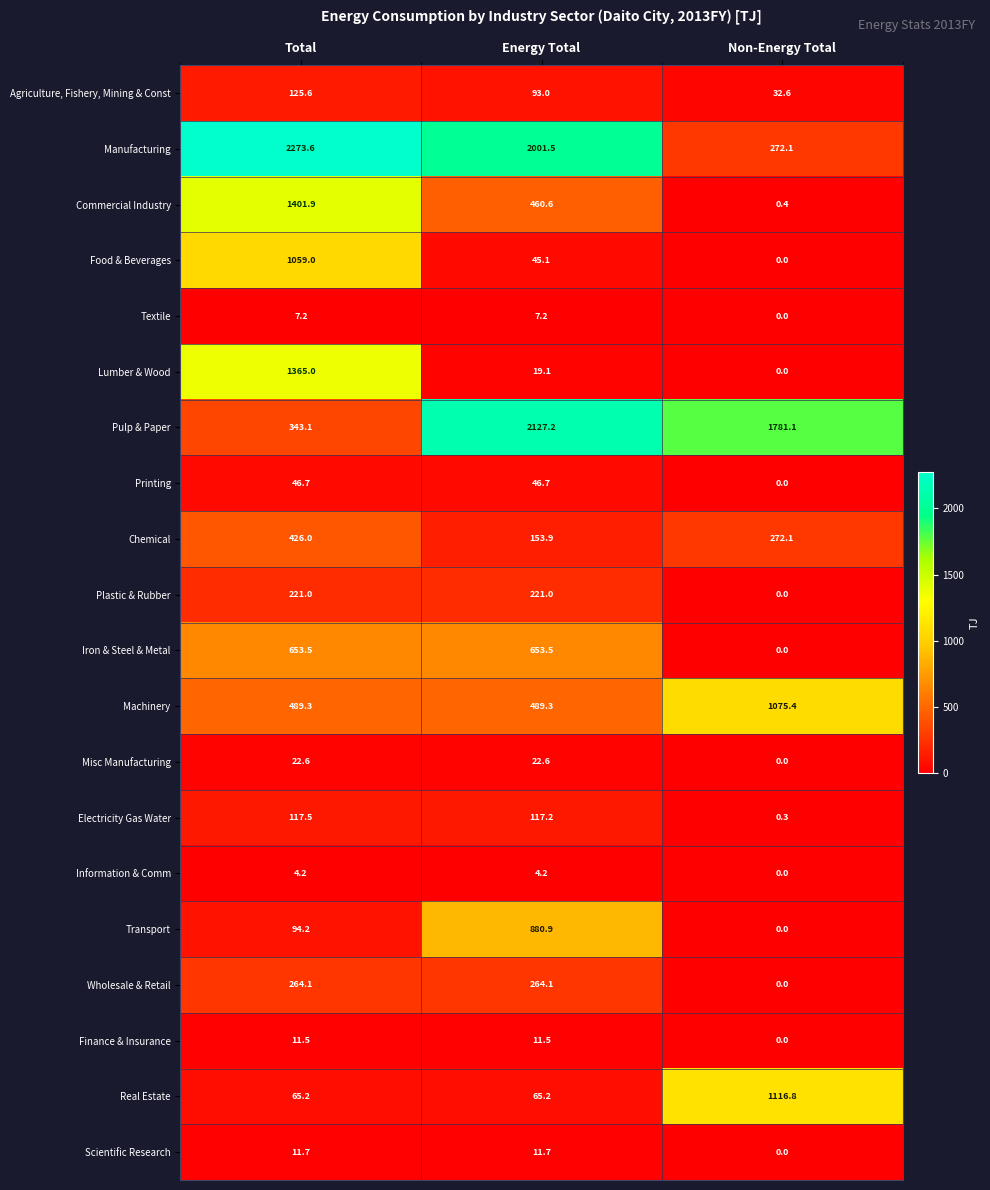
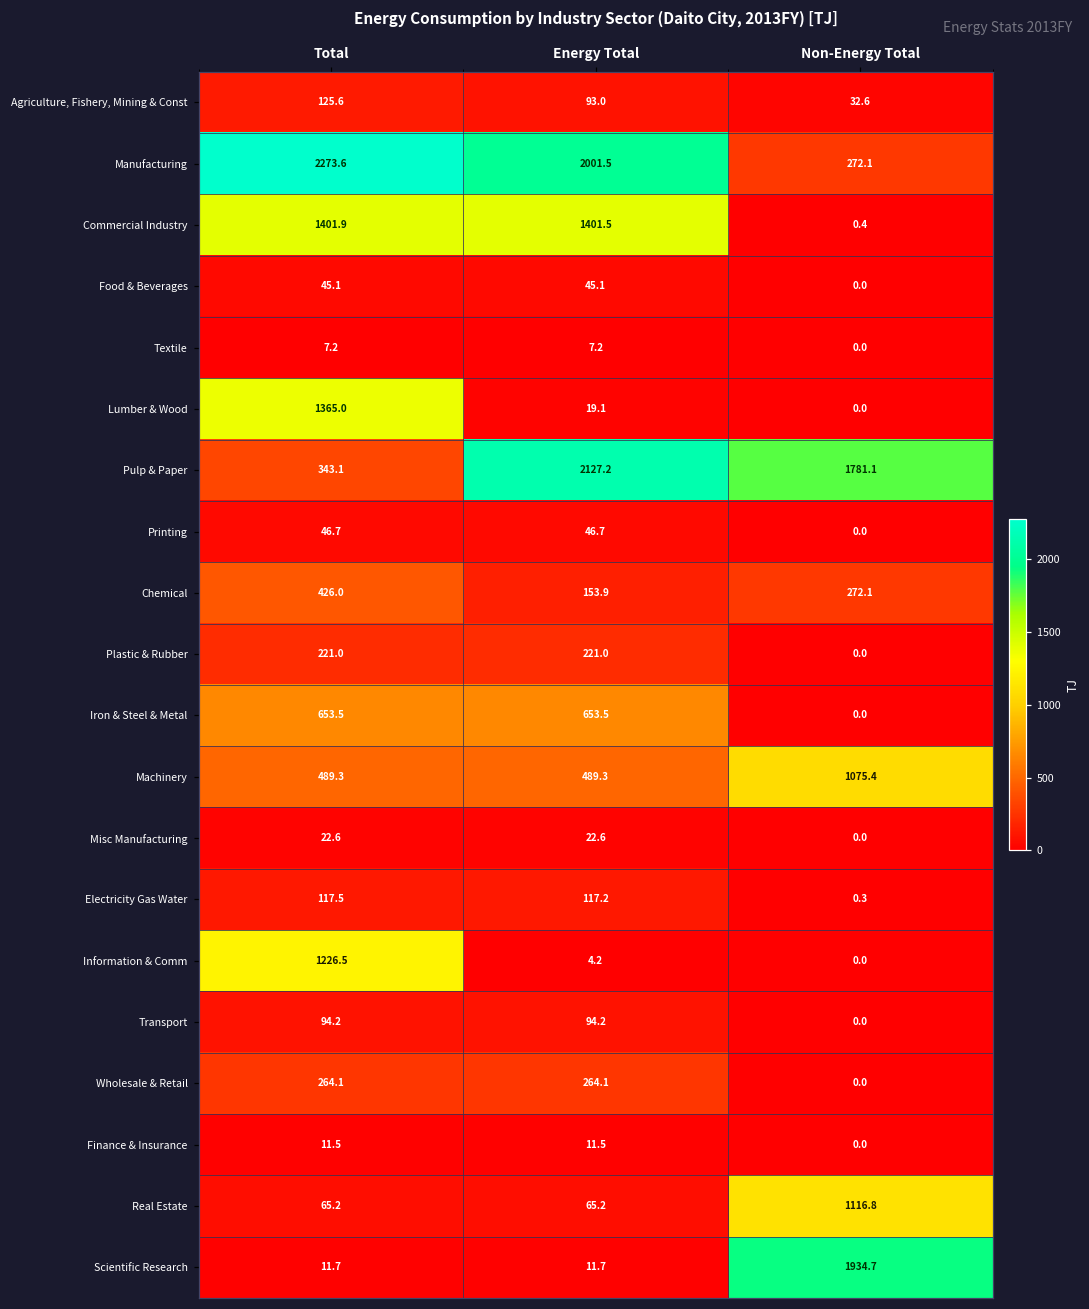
Commercial Industry, Energy Total: 460.6 -> 1401.5
Food & Beverages, Total: 1059.0 -> 45.1
Information & Comm, Total: 4.2 -> 1226.5
Transport, Energy Total: 880.9 -> 94.2
Scientific Research, Non-Energy Total: 0.0 -> 1934.7
